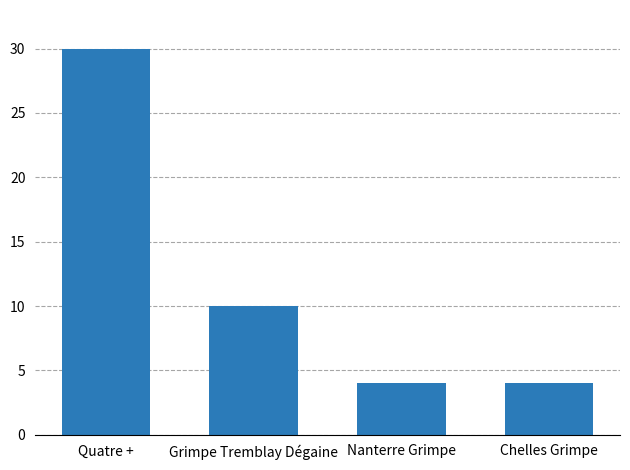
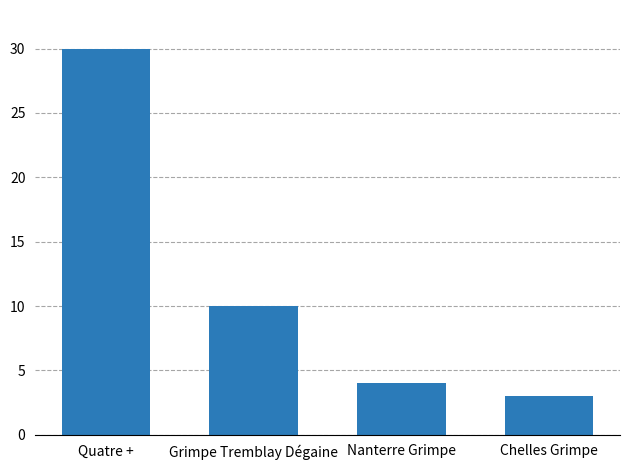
Chelles Grimpe: 4 -> 3
